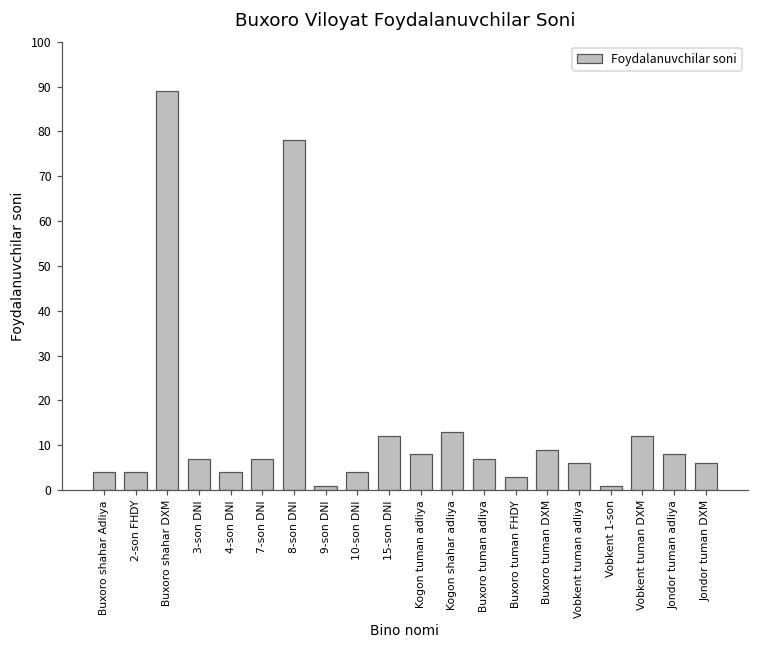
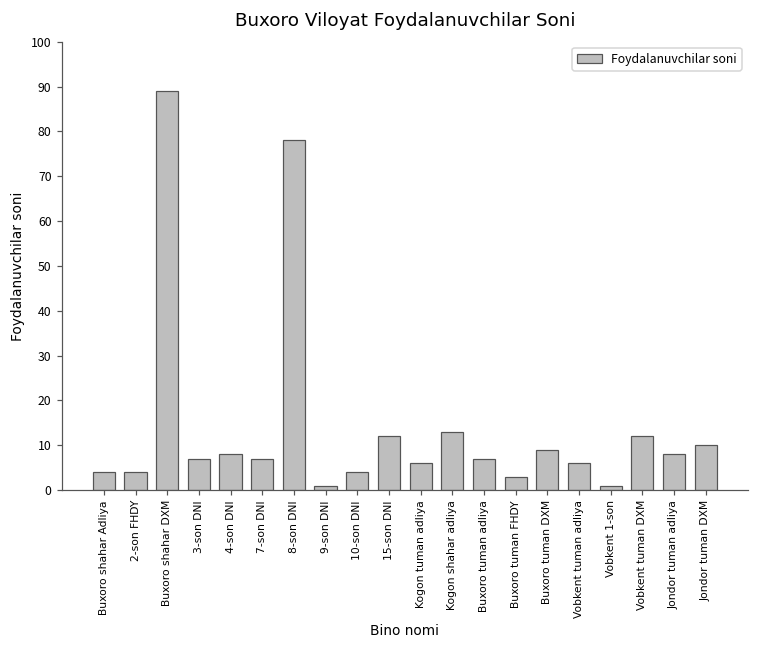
4-son DNI: 4 -> 8
Kogon tuman adliya: 8 -> 6
Jondor tuman DXM: 6 -> 10
